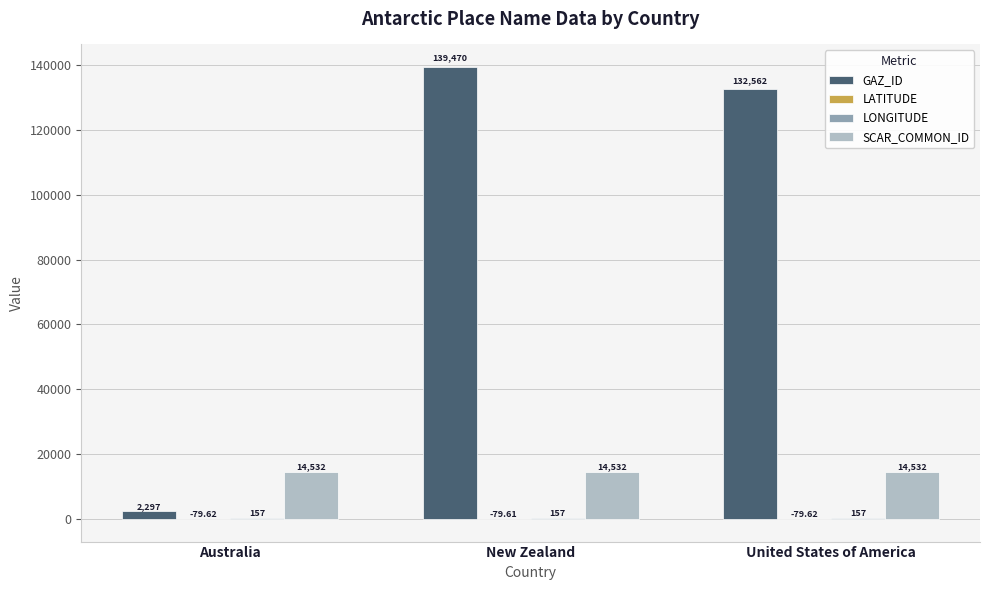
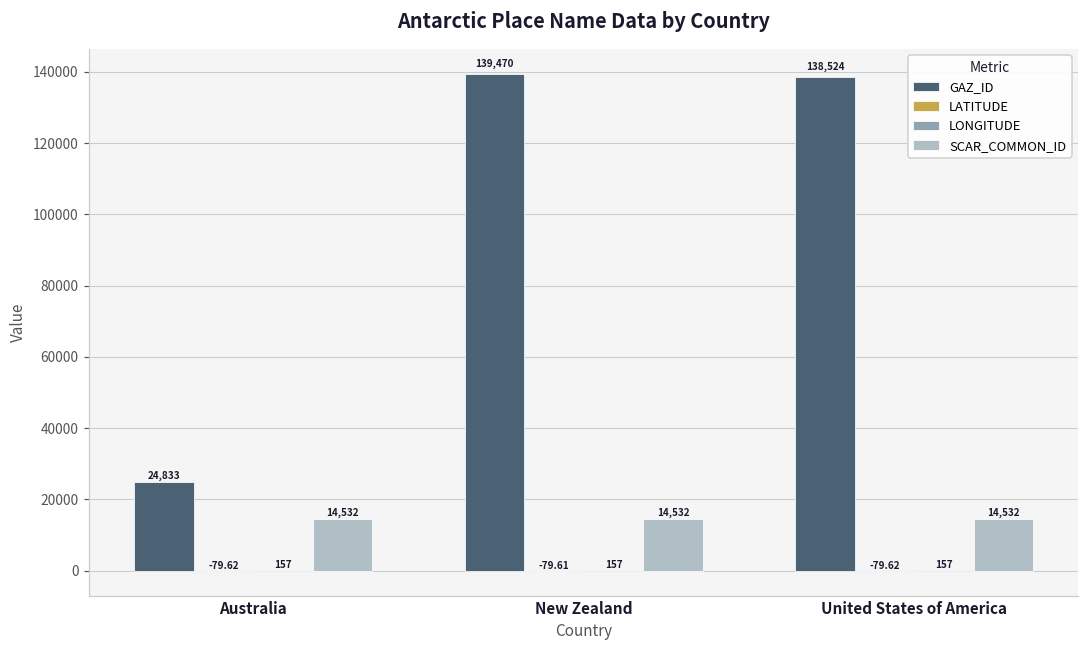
GAZ_ID, Australia: 2,297 -> 24,833
GAZ_ID, United States of America: 132,562 -> 138,524
